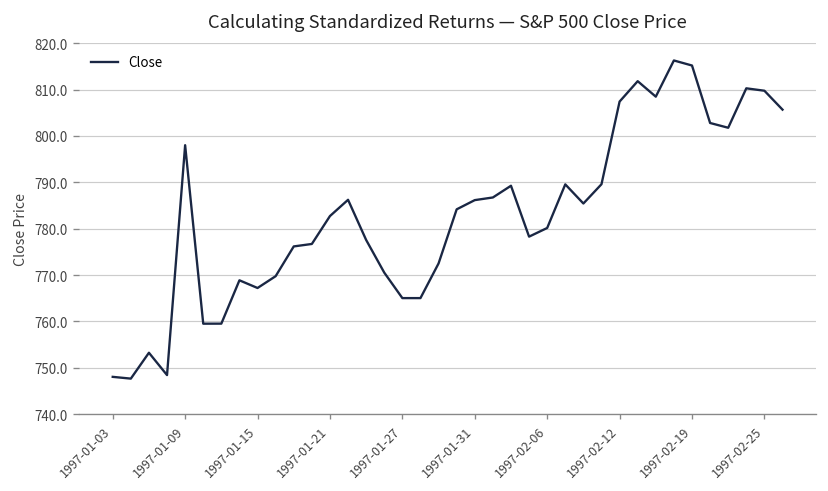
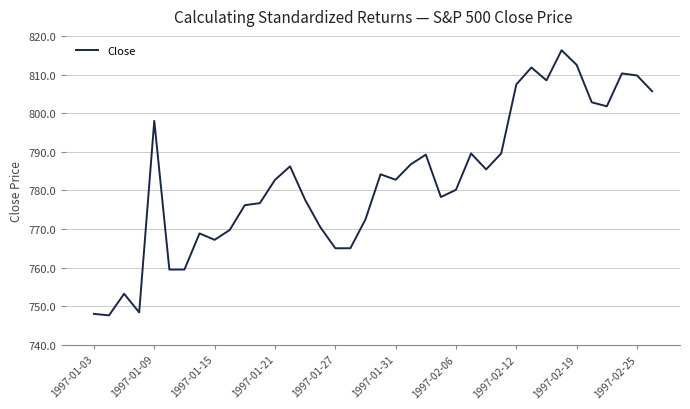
1997-01-31: 786 -> 783
1997-02-19: 815 -> 812
